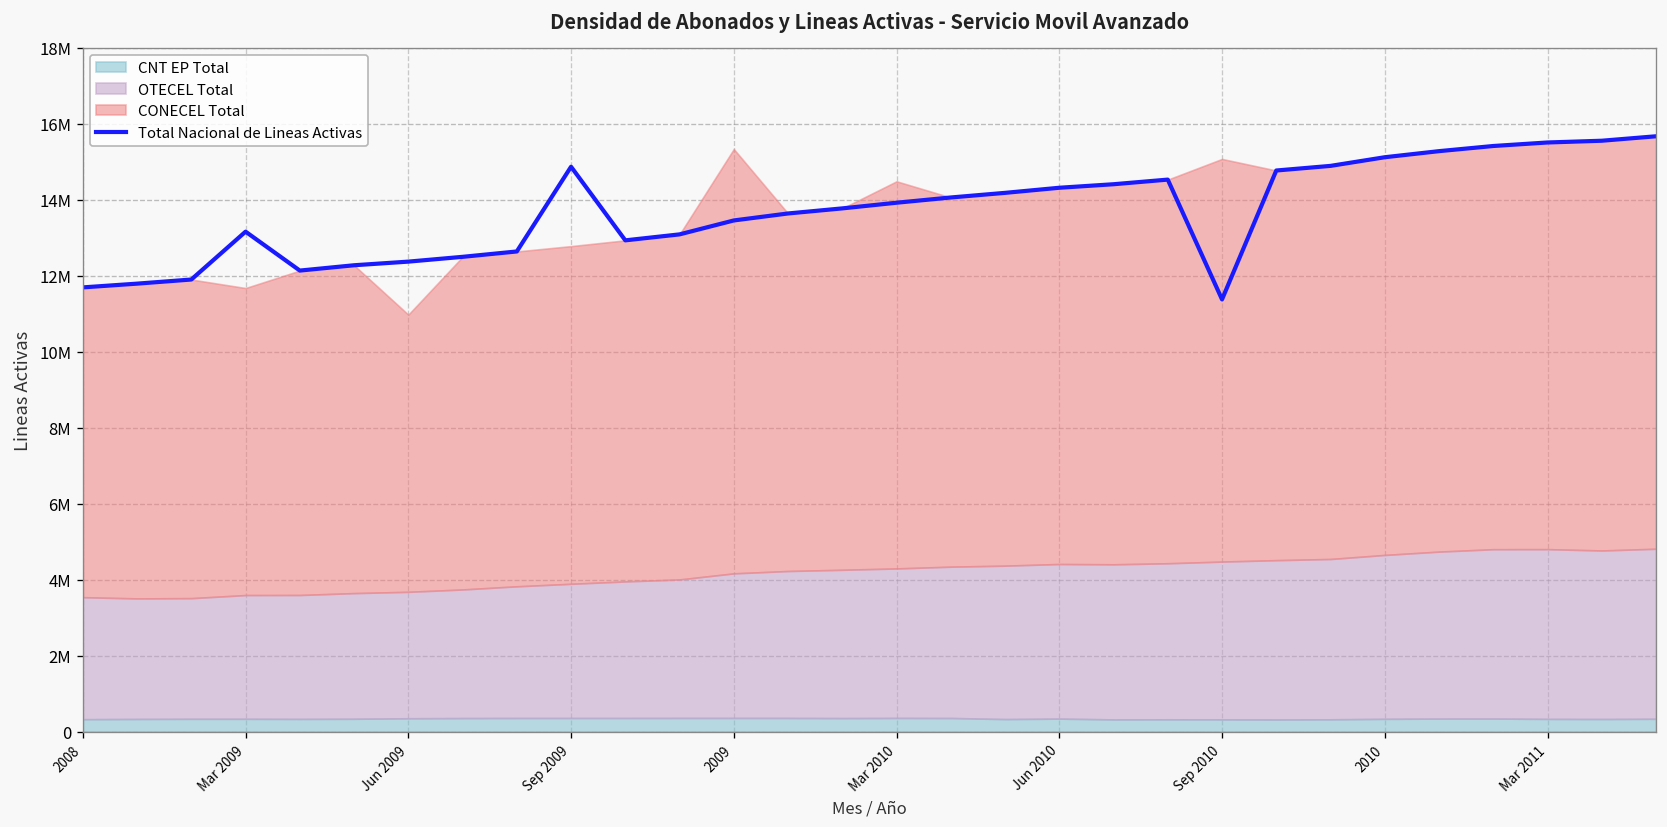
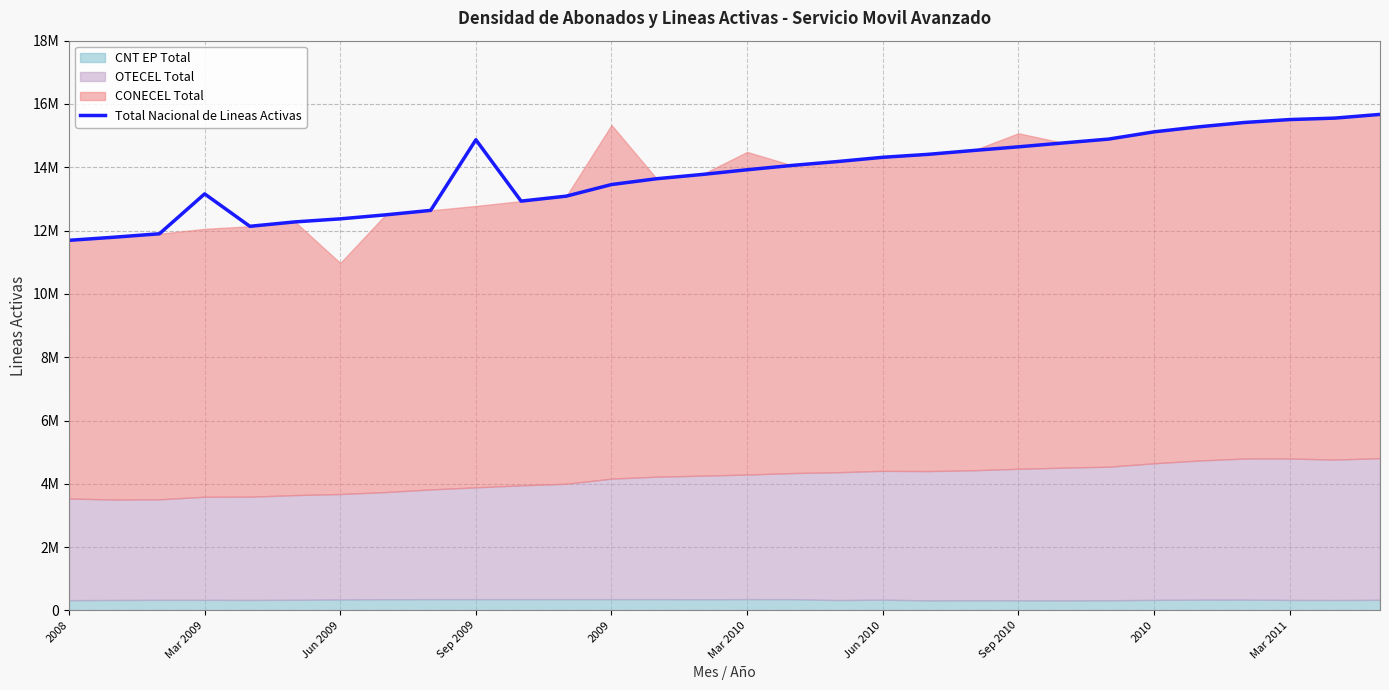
CONECEL Total, Mar 2009: 8100000 -> 8500000
Total Nacional de Lineas Activas, Sep 2010: 11400000 -> 14600000
